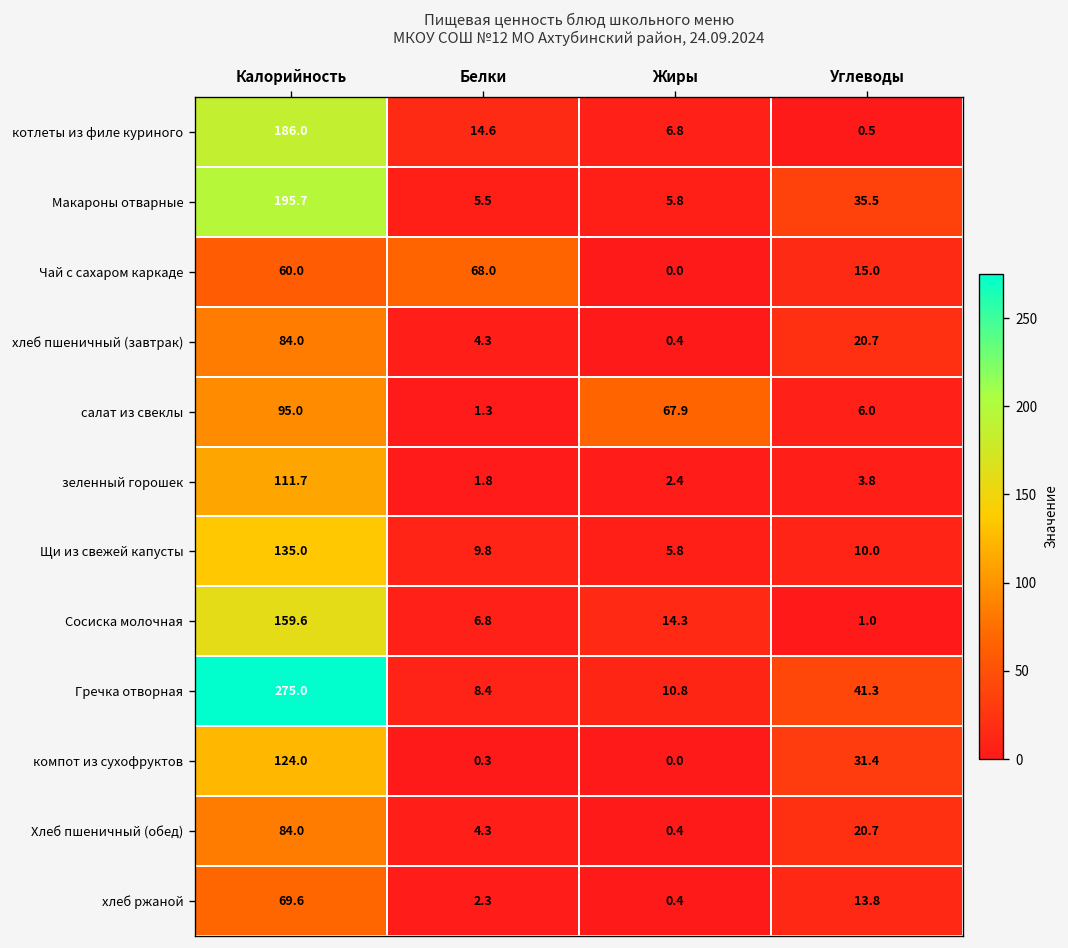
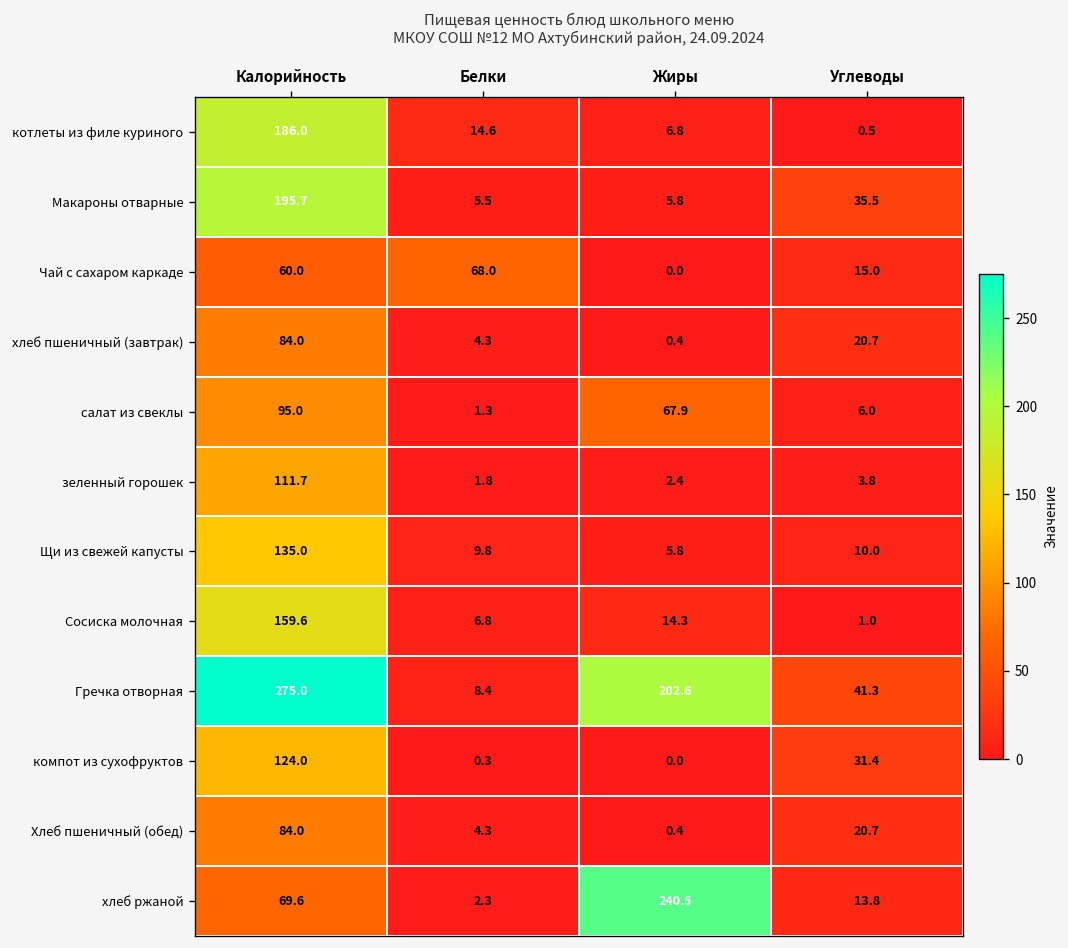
Гречка отворная, Жиры: 10.8 -> 202.6
хлеб ржаной, Жиры: 0.4 -> 240.5
